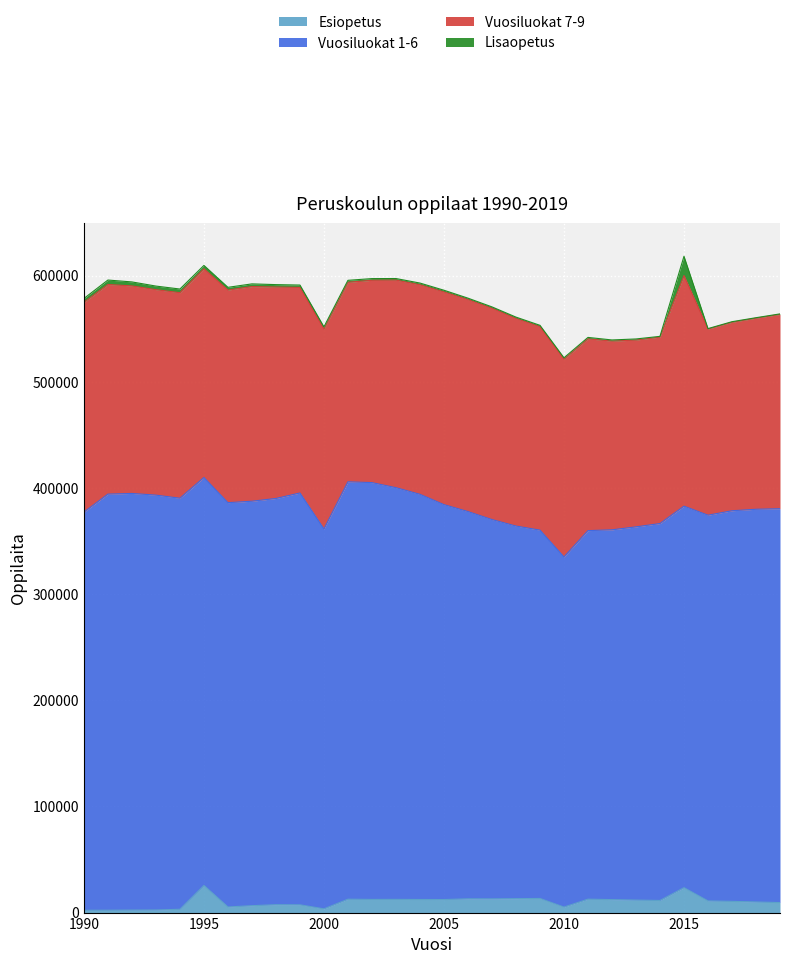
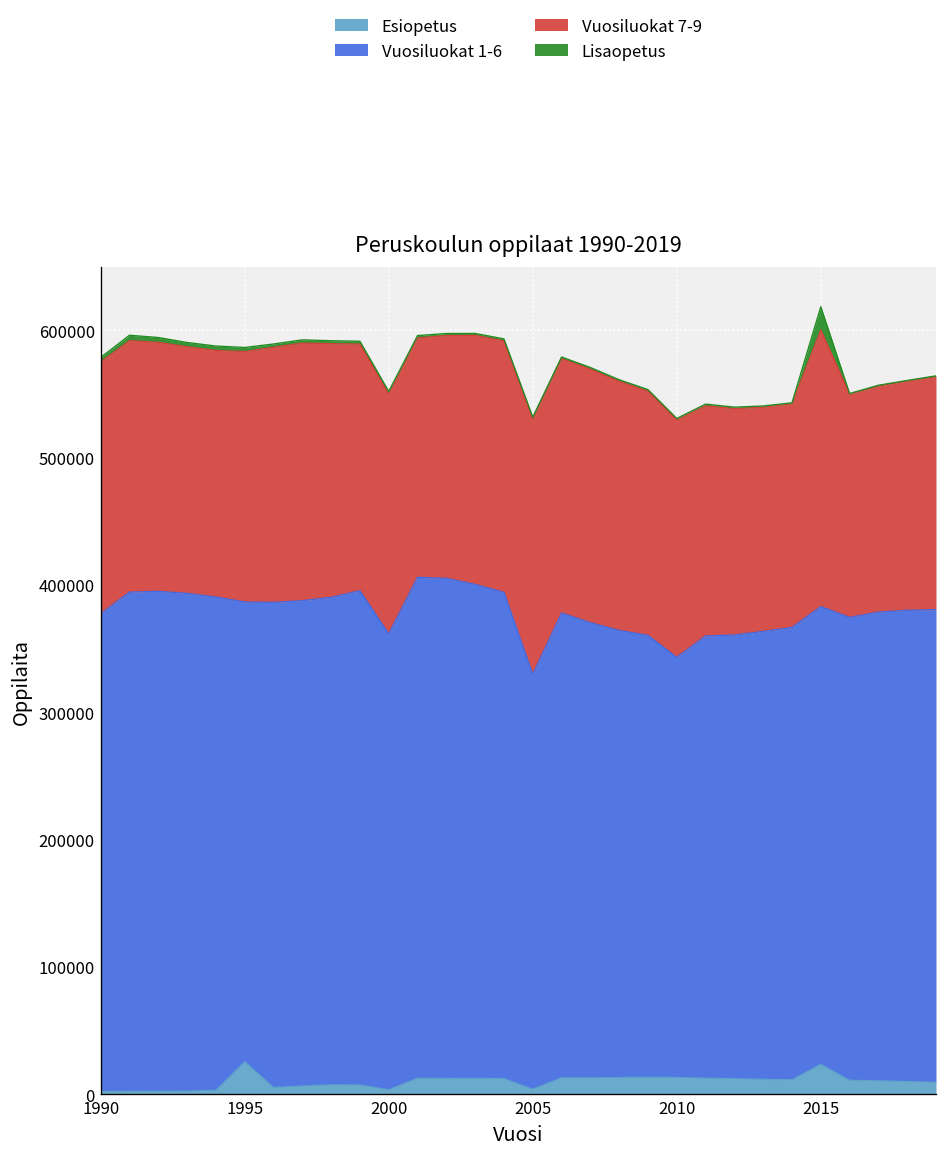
Vuosiluokat 1-6, 1995: 384000 -> 361000
Esiopetus, 2005: 12000 -> 4000
Vuosiluokat 1-6, 2005: 372000 -> 326000
Esiopetus, 2010: 5000 -> 13000
